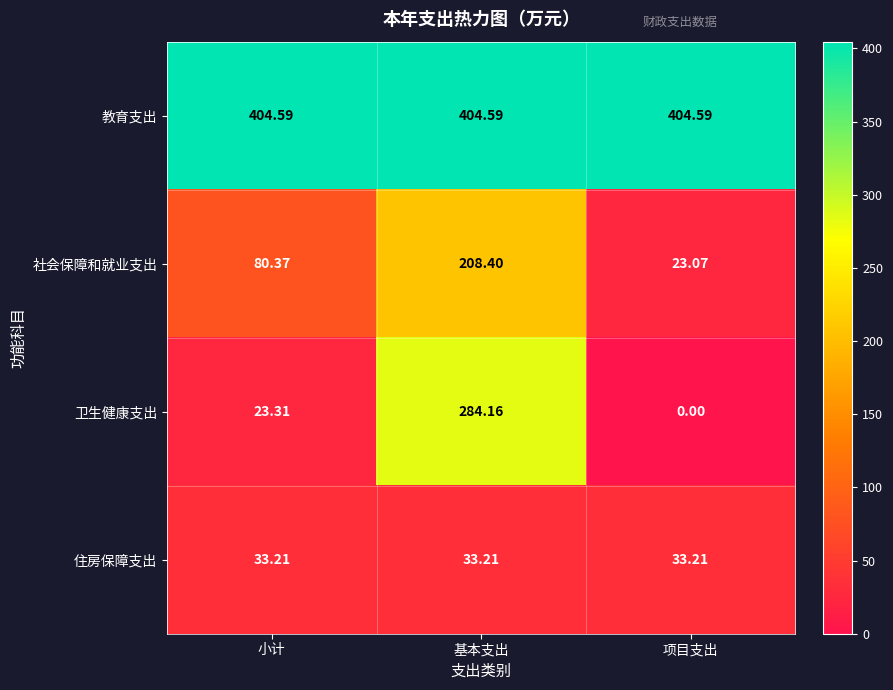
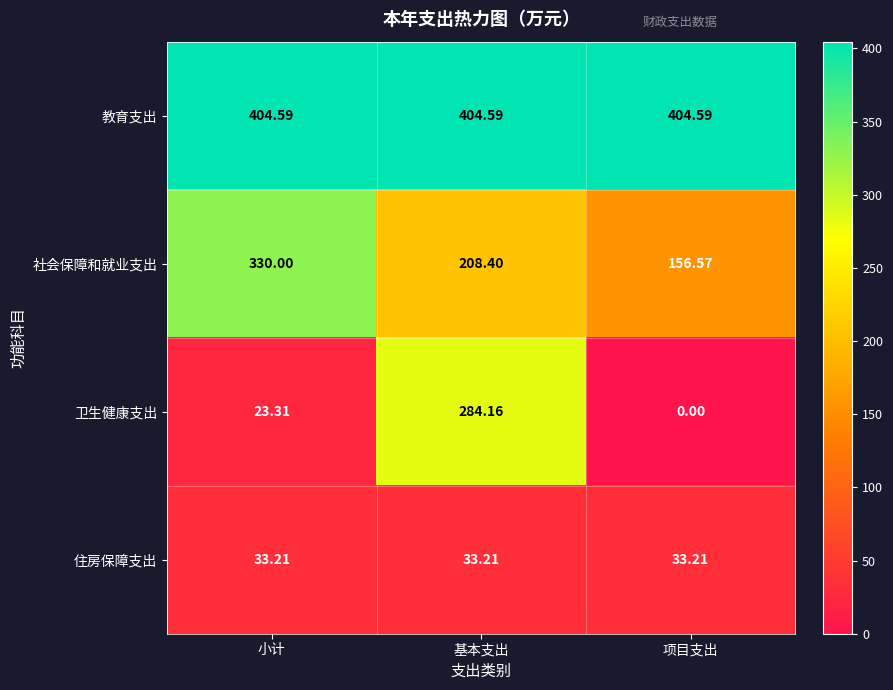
社会保障和就业支出, 小计: 80.37 -> 330.00
社会保障和就业支出, 项目支出: 23.07 -> 156.57
